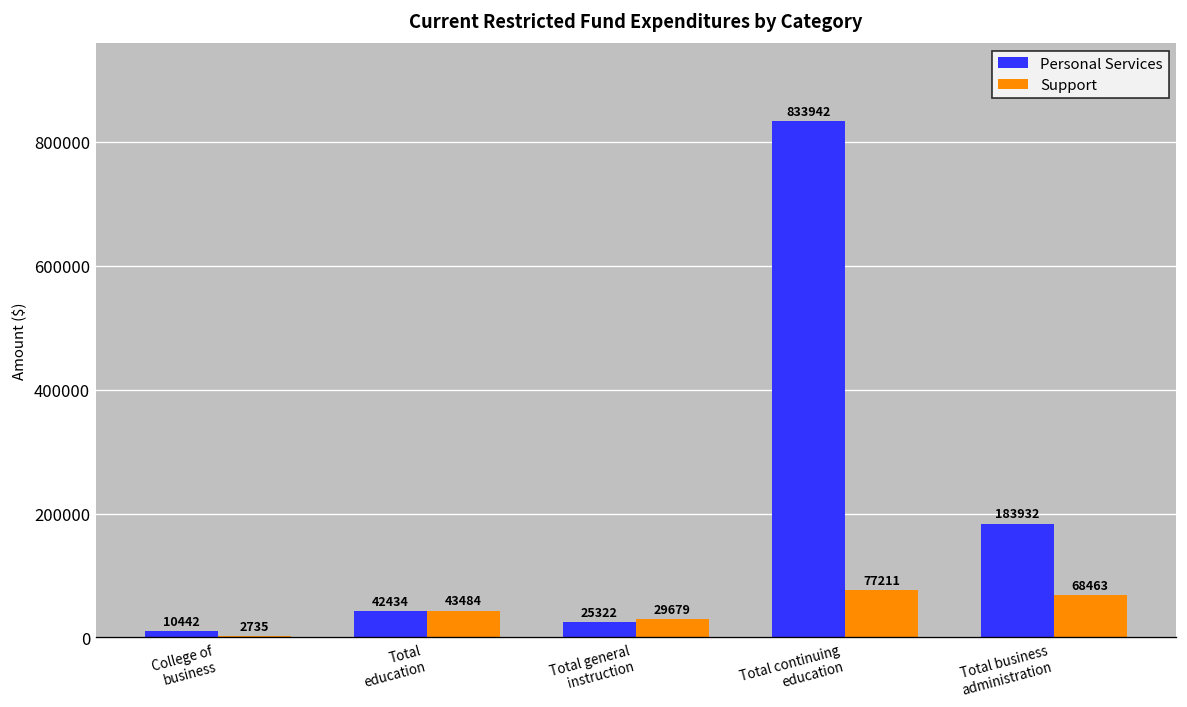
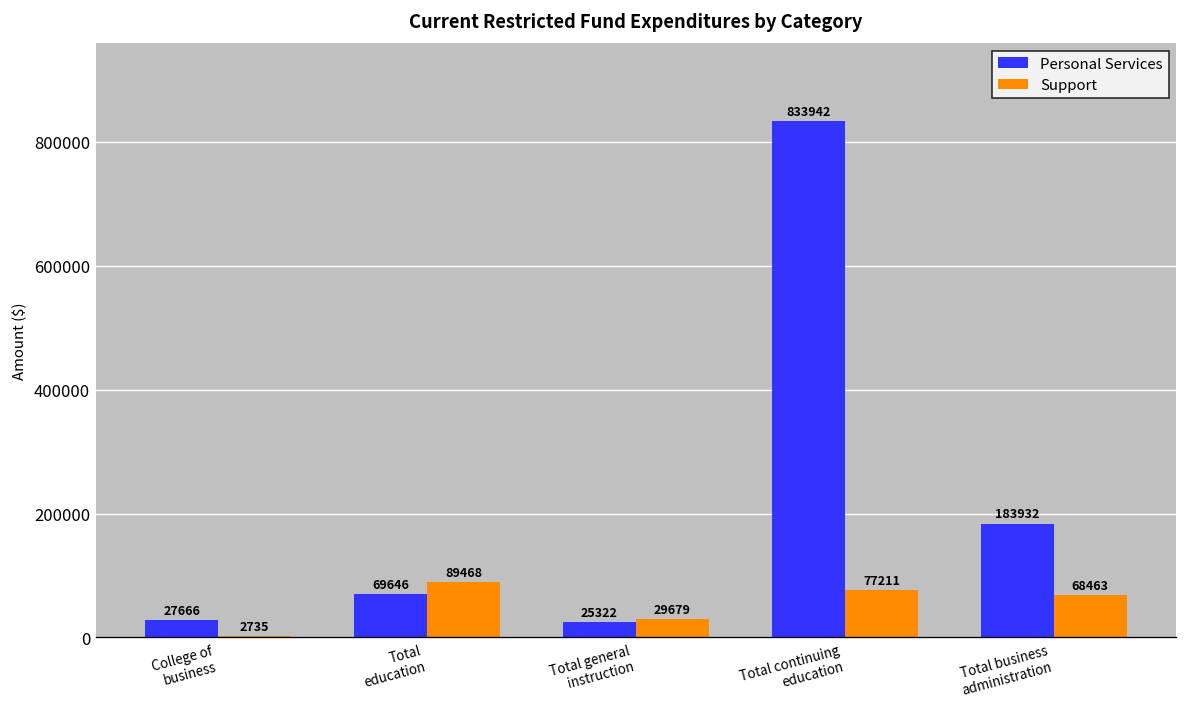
Personal Services, College of business: 10442 -> 27666
Personal Services, Total education: 42434 -> 69646
Support, Total education: 43484 -> 89468
